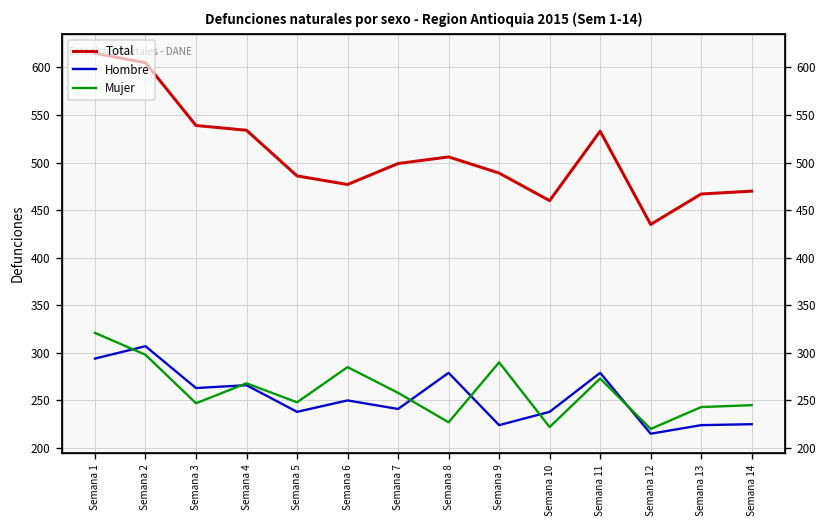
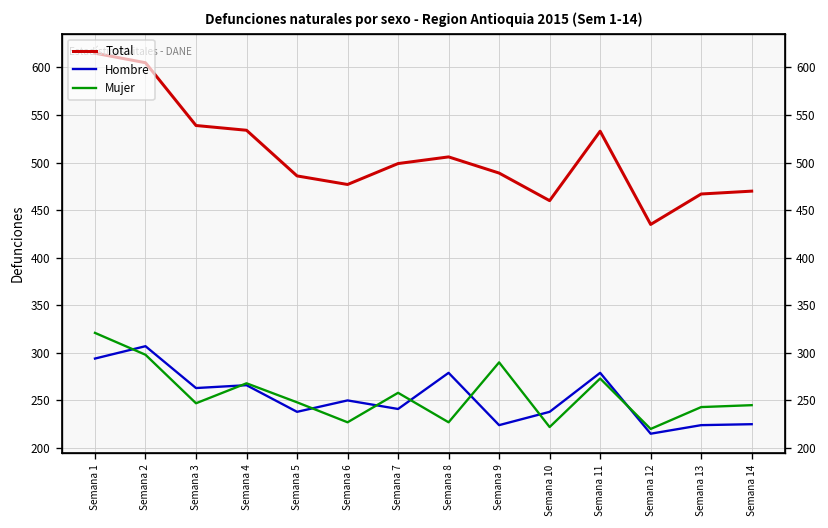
Mujer, Semana 6: 290 -> 230
